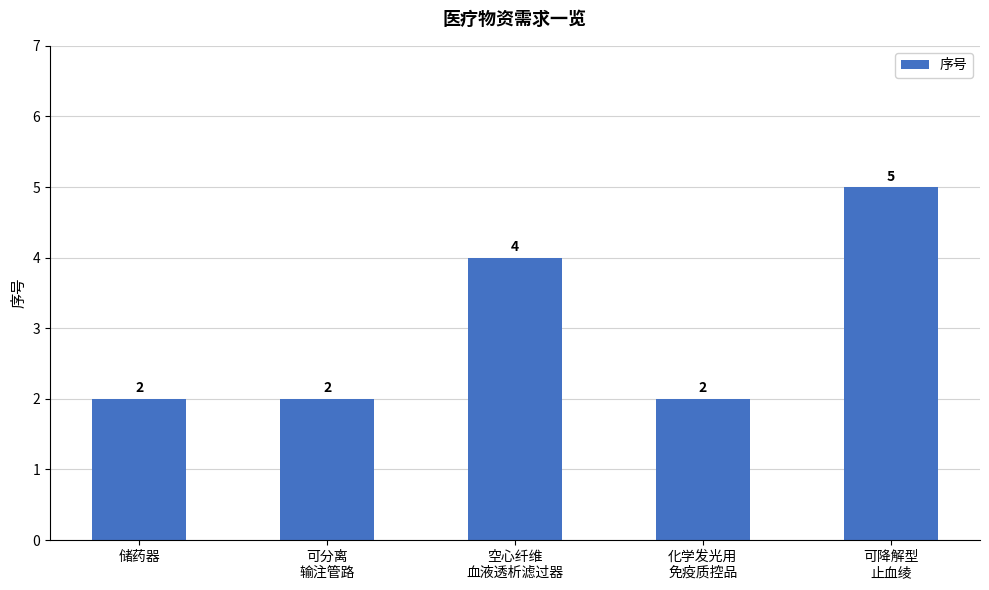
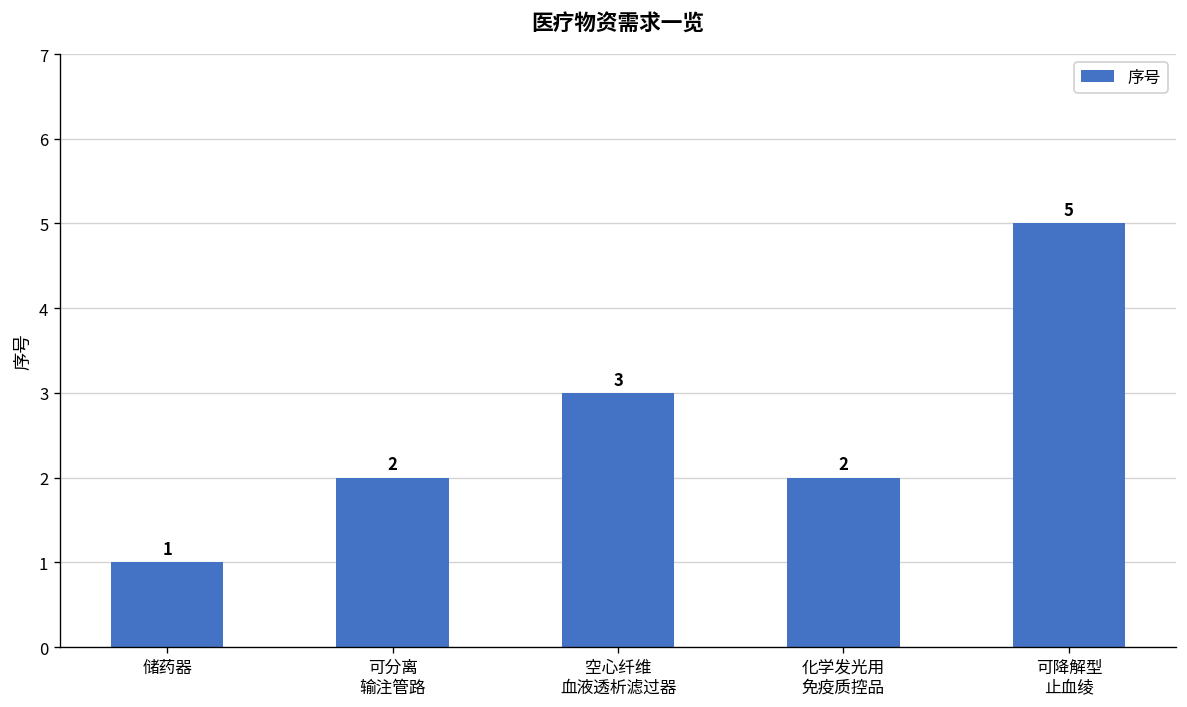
储药器: 2 -> 1
空心纤维 血液透析滤过器: 4 -> 3
